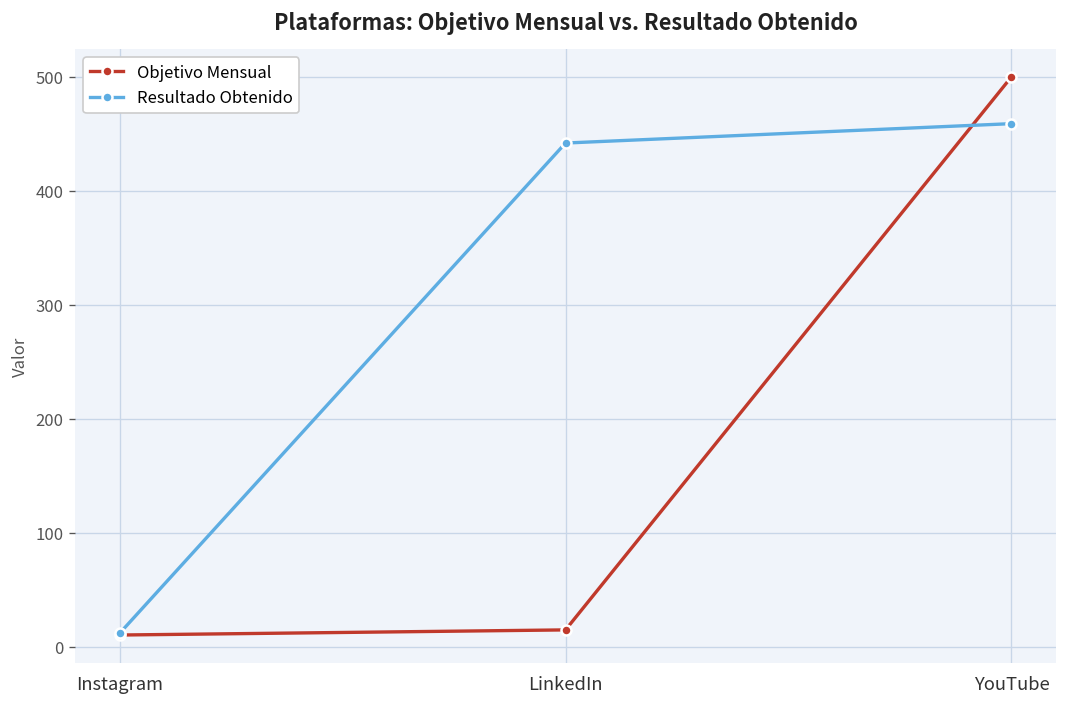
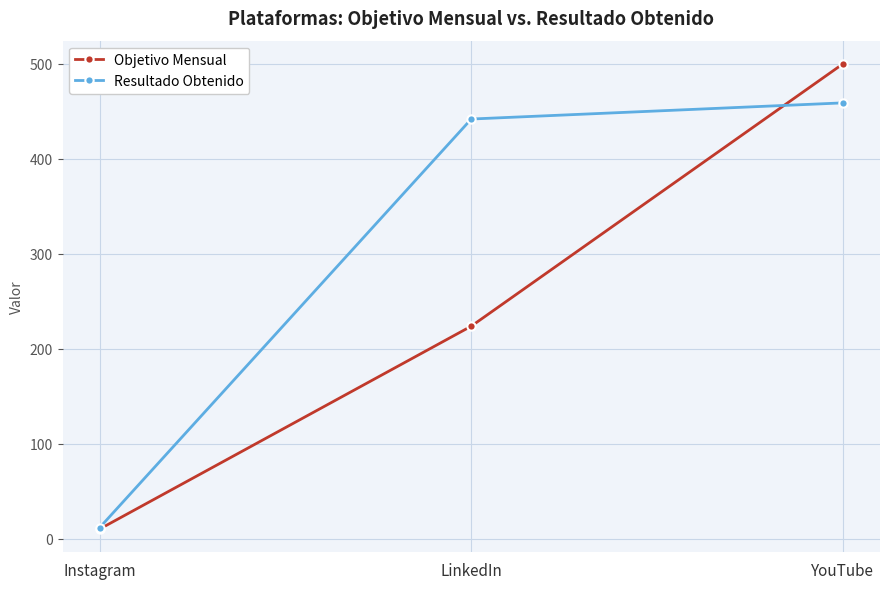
Objetivo Mensual, LinkedIn: 20 -> 220
